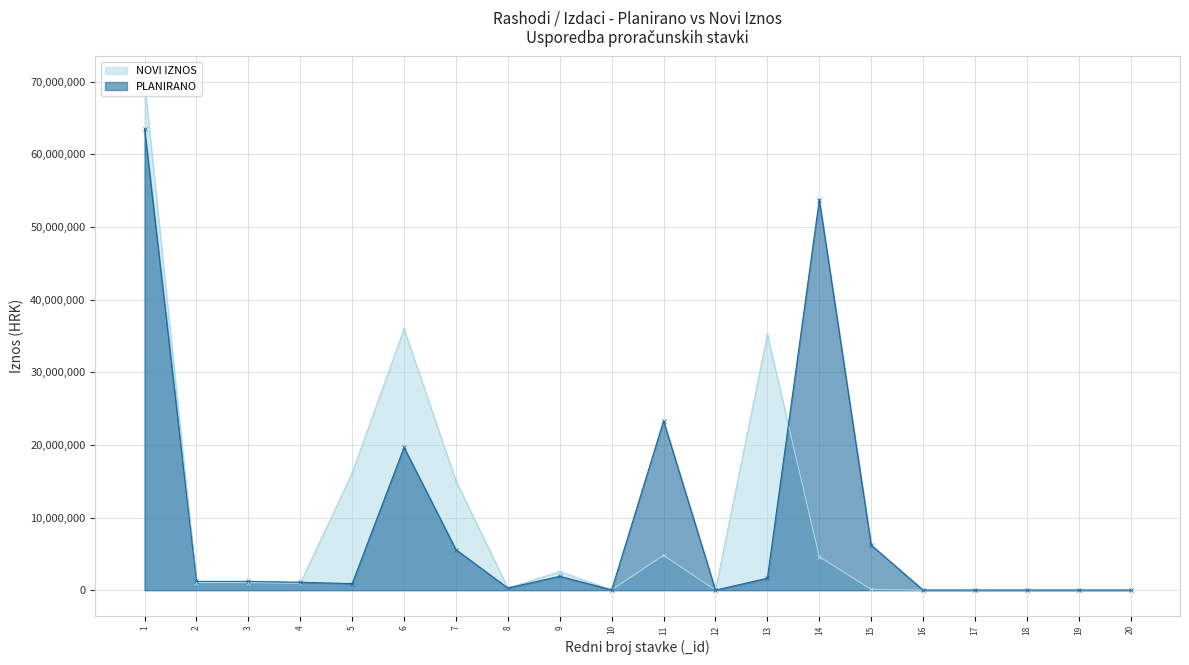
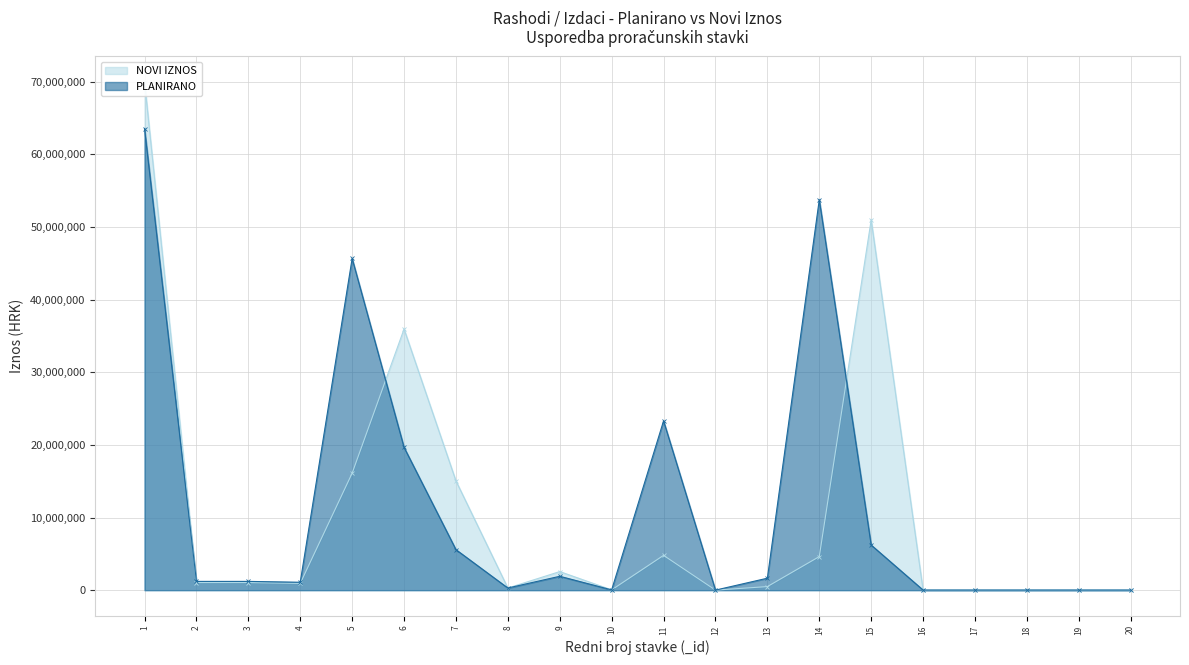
PLANIRANO, 5: 1,000,000 -> 46,000,000
NOVI IZNOS, 13: 35,000,000 -> 0
NOVI IZNOS, 15: 0 -> 51,000,000
